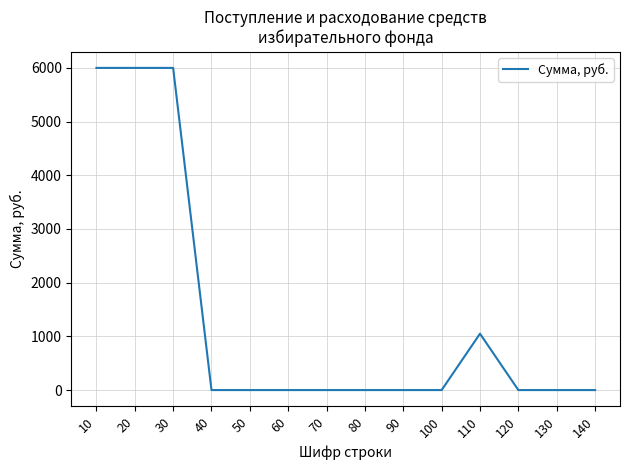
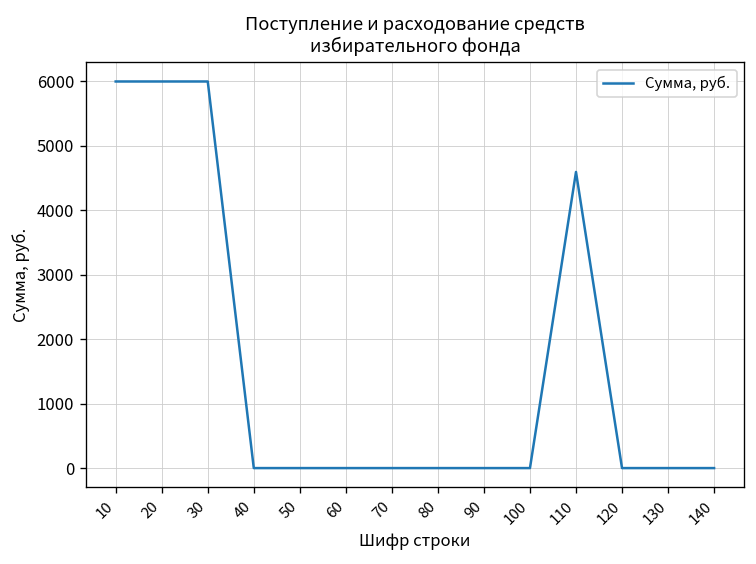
110: 1100 -> 4600
